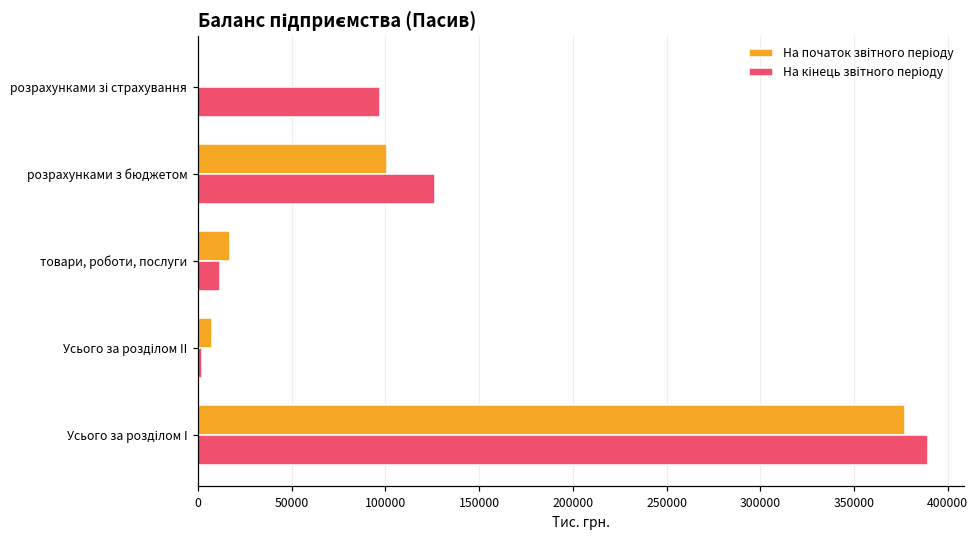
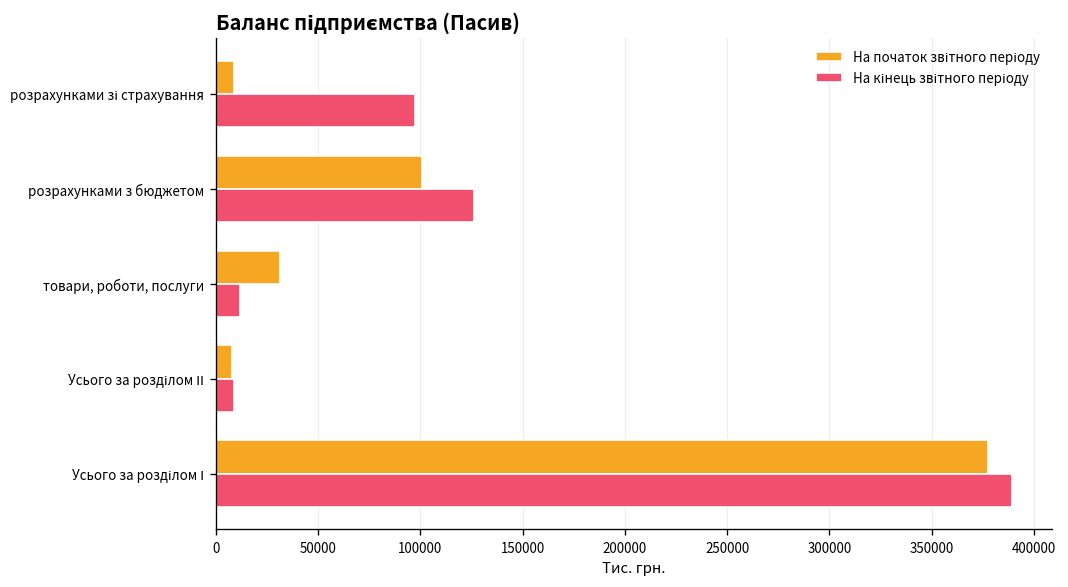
На початок звітного періоду, розрахунками зі страхування: 0 -> 9000
На початок звітного періоду, товари, роботи, послуги: 17000 -> 31000
На кінець звітного періоду, Усього за розділом ІІ: 2000 -> 9000
